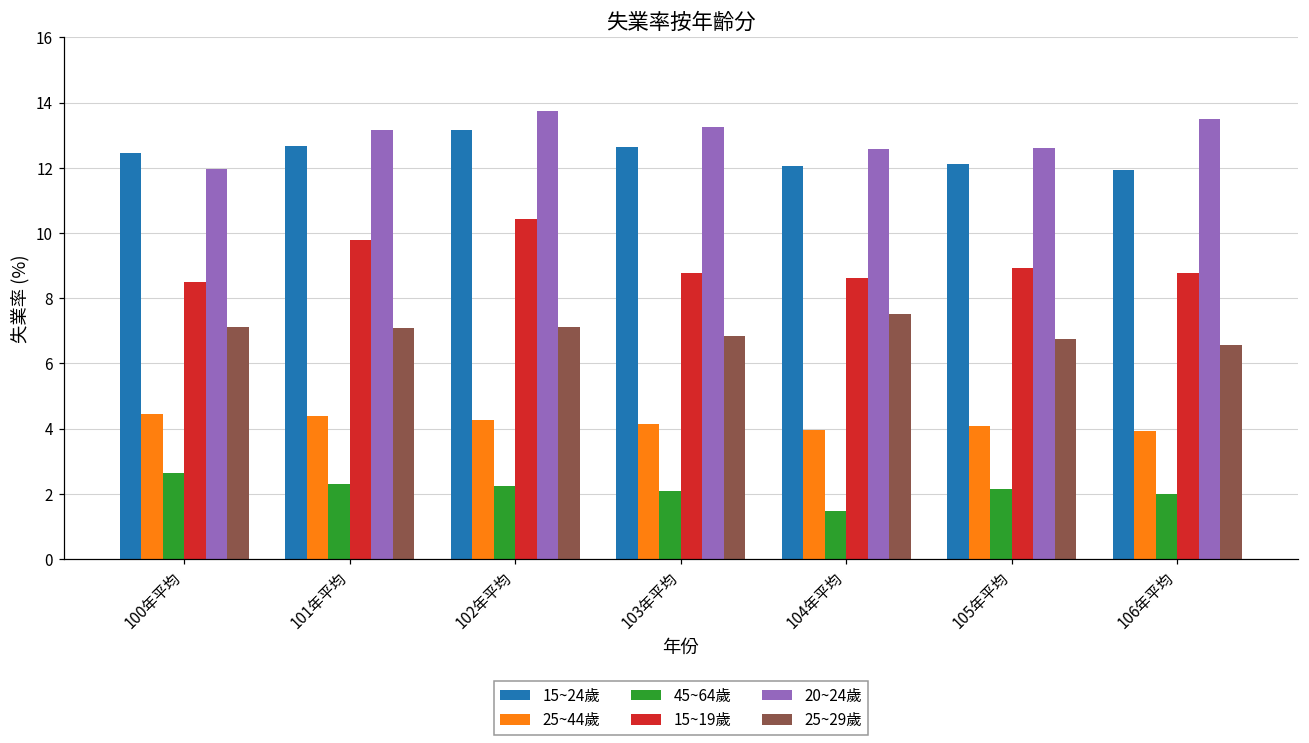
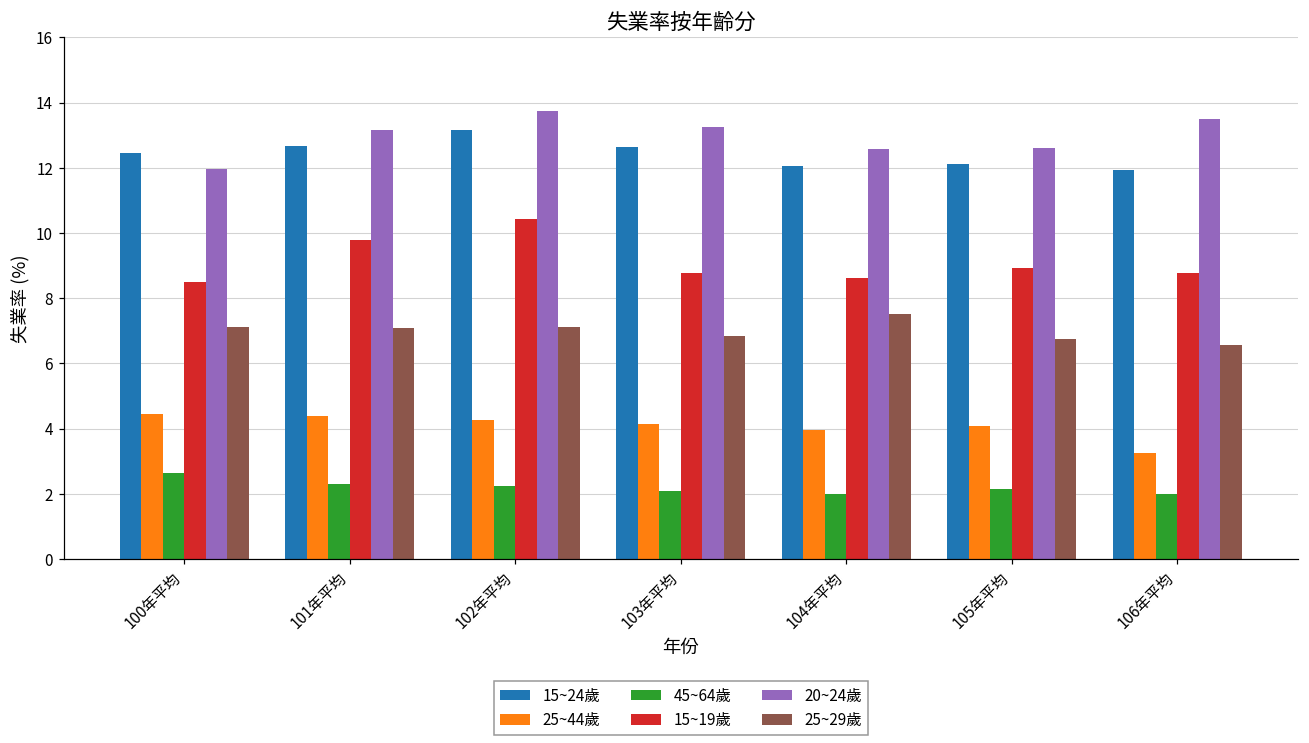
45~64歲, 104年平均: 1.5 -> 2.0
25~44歲, 106年平均: 3.9 -> 3.3
